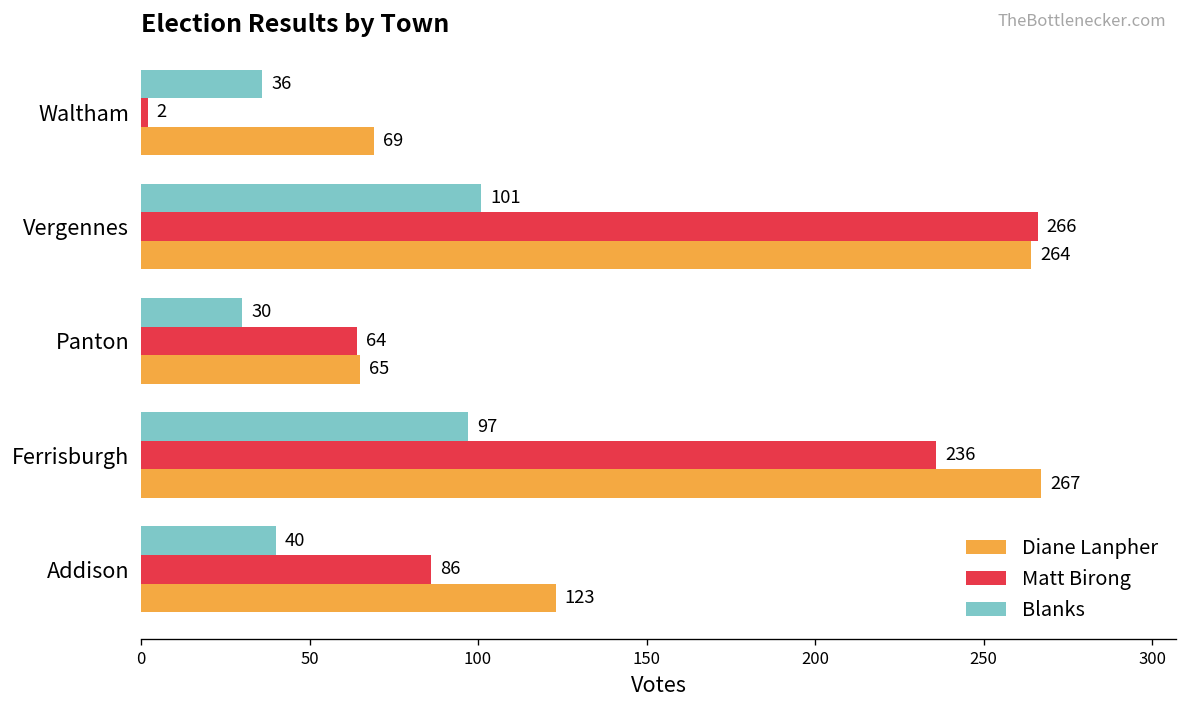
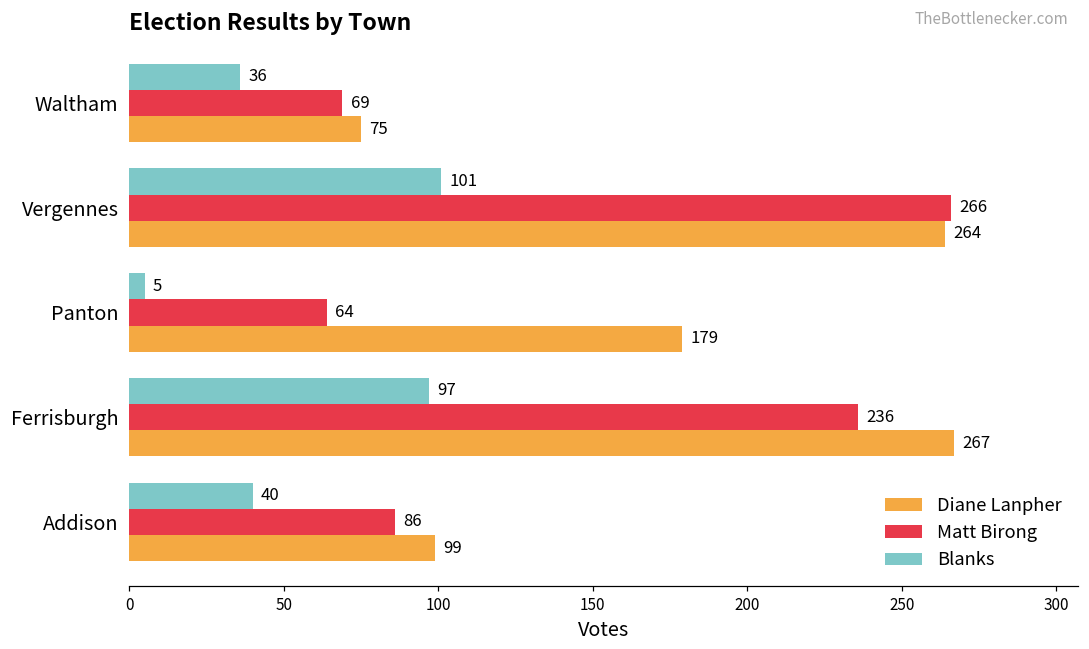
Matt Birong, Waltham: 2 -> 69
Diane Lanpher, Waltham: 69 -> 75
Blanks, Panton: 30 -> 5
Diane Lanpher, Panton: 65 -> 179
Diane Lanpher, Addison: 123 -> 99
